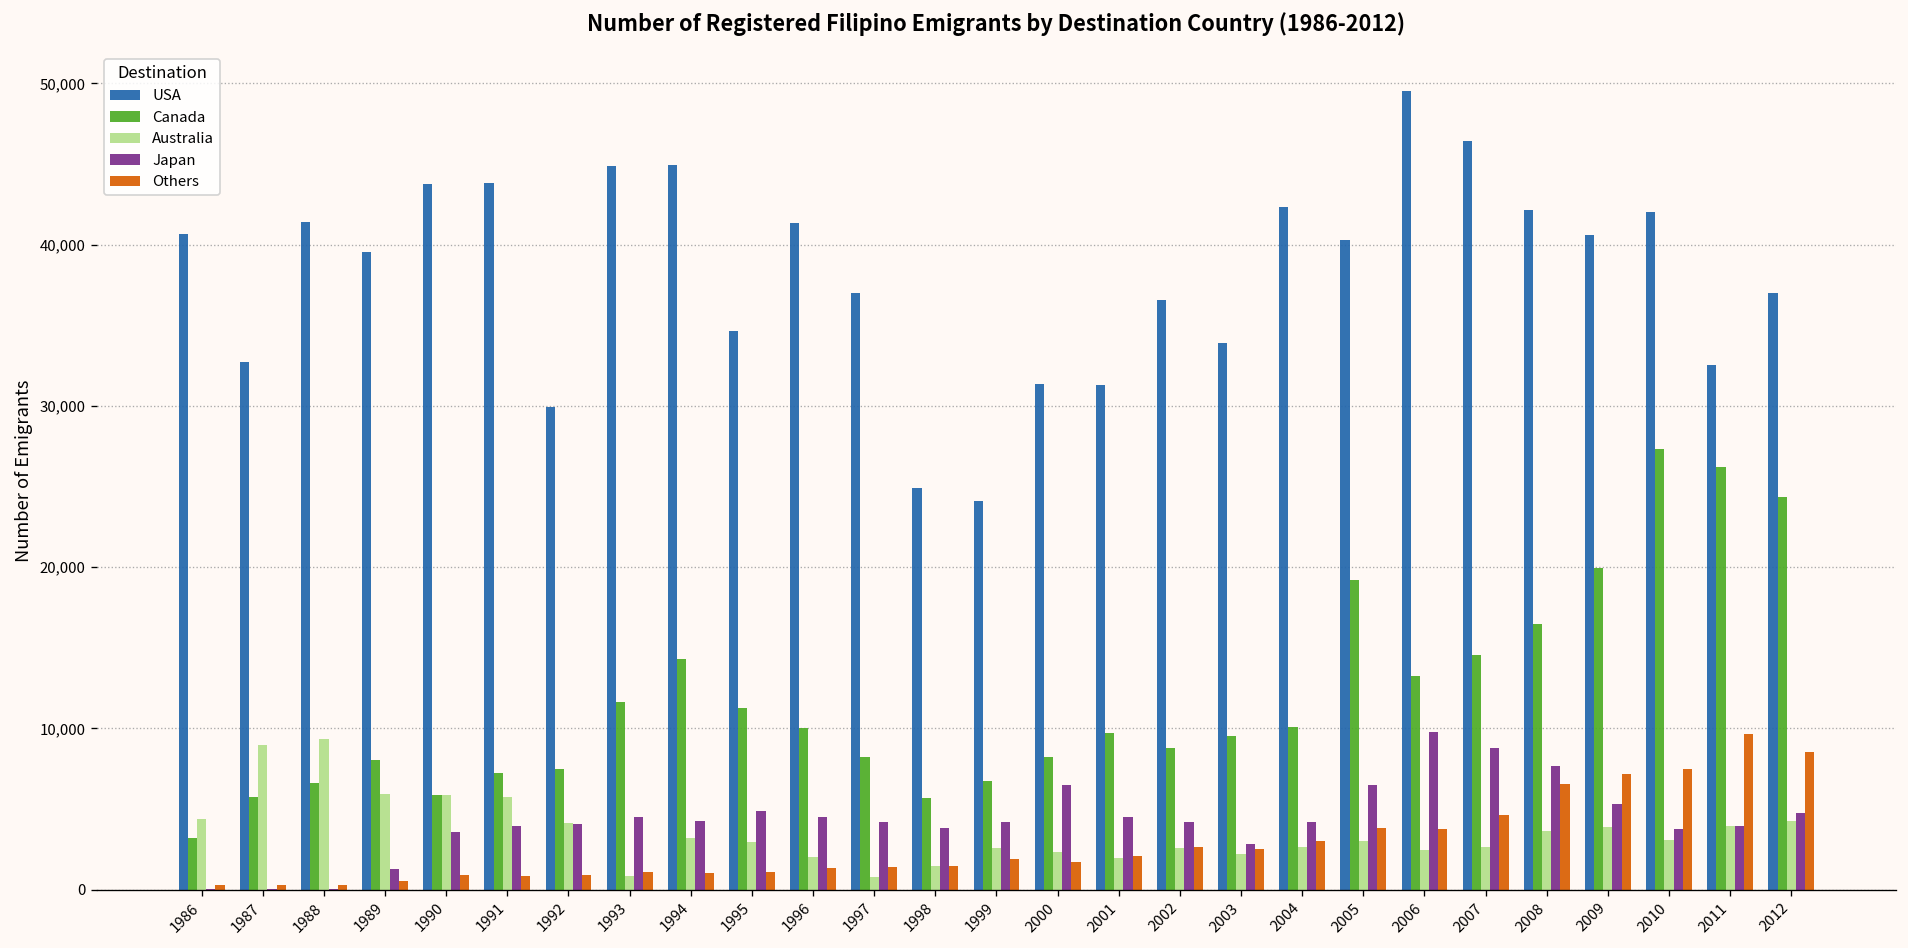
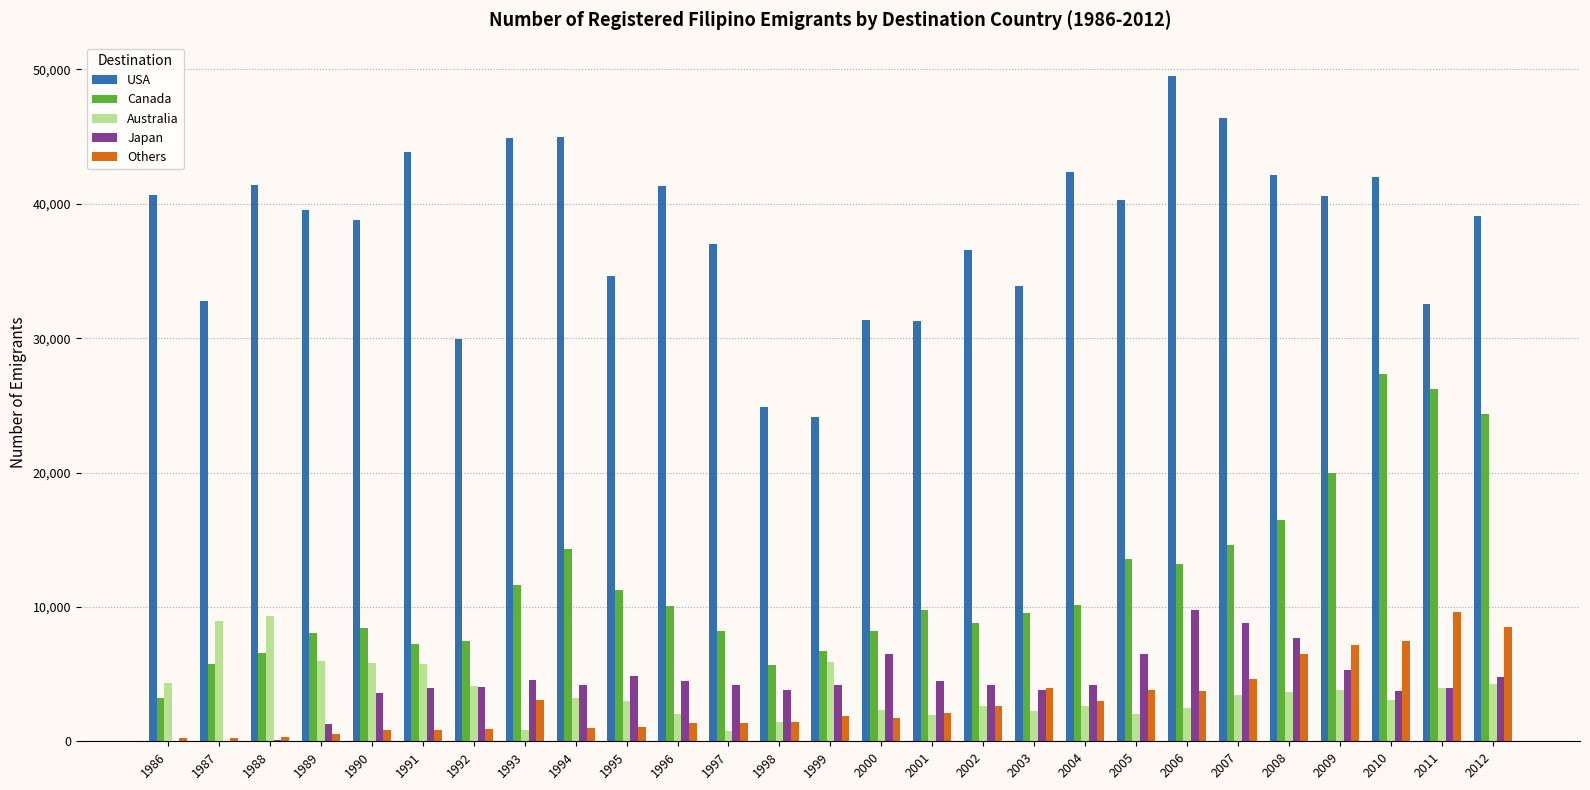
USA, 1990: 43,800 -> 38,800
Canada, 1990: 5,800 -> 8,400
Others, 1993: 1,100 -> 3,100
Australia, 1999: 2,600 -> 5,900
Japan, 2003: 2,800 -> 3,800
Others, 2003: 2,500 -> 4,000
Canada, 2005: 19,200 -> 13,600
Australia, 2005: 3,000 -> 2,000
Australia, 2007: 2,600 -> 3,500
USA, 2012: 37,000 -> 39,100
